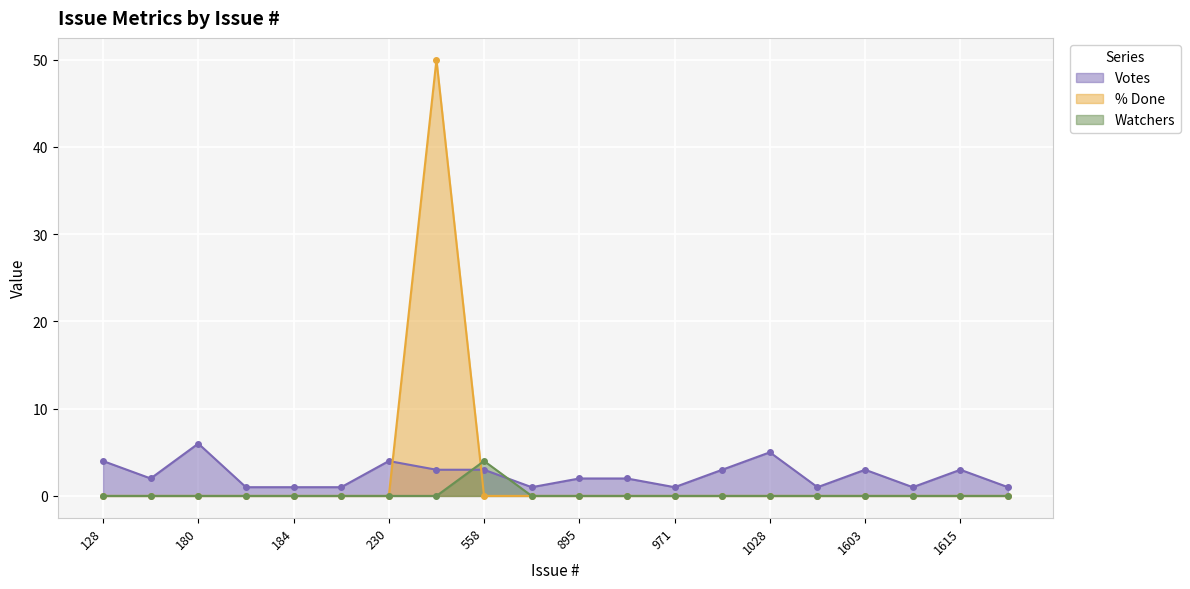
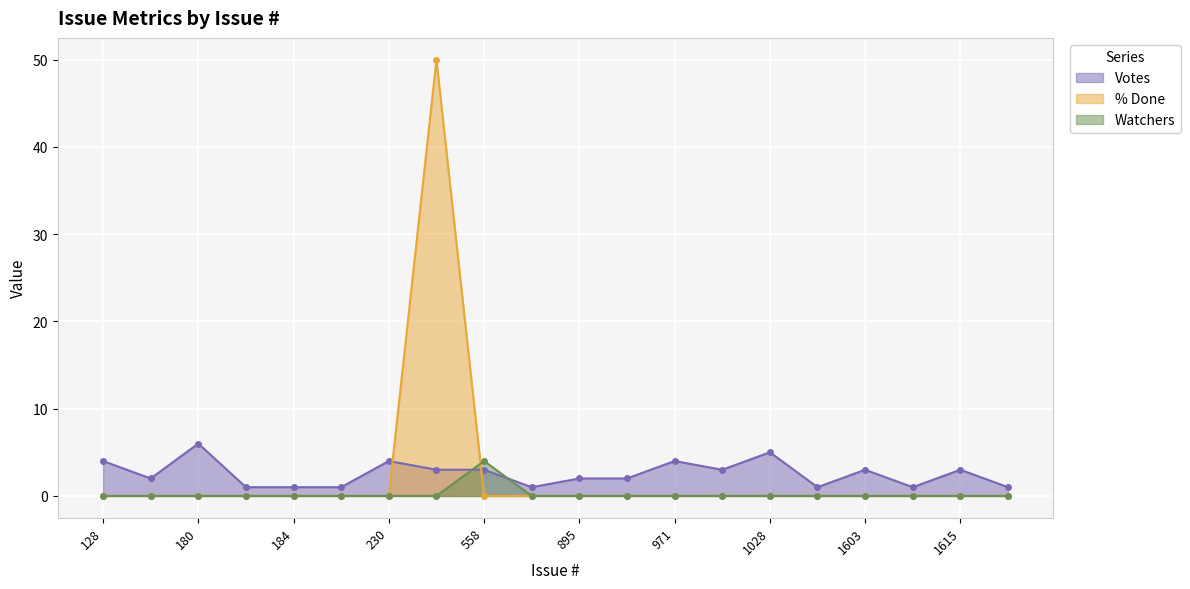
Votes, 971: 1 -> 4
